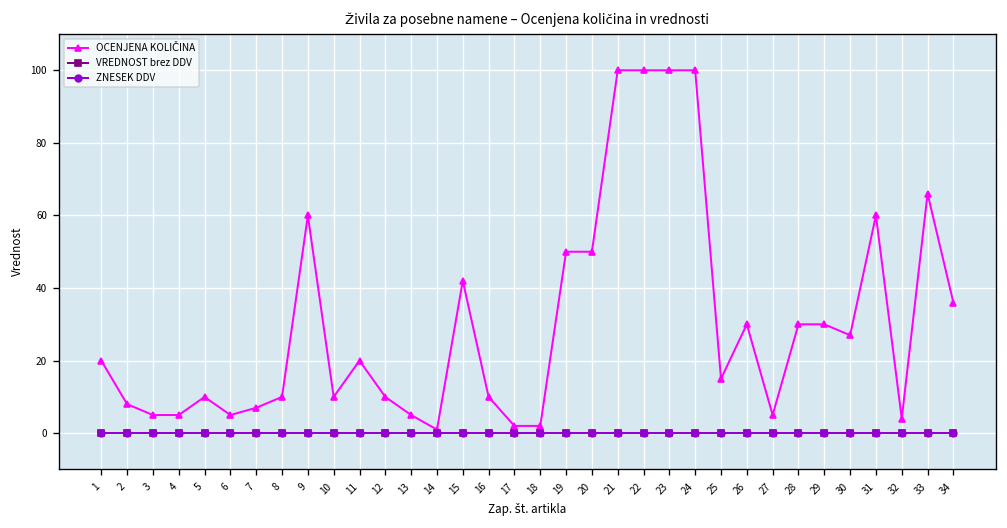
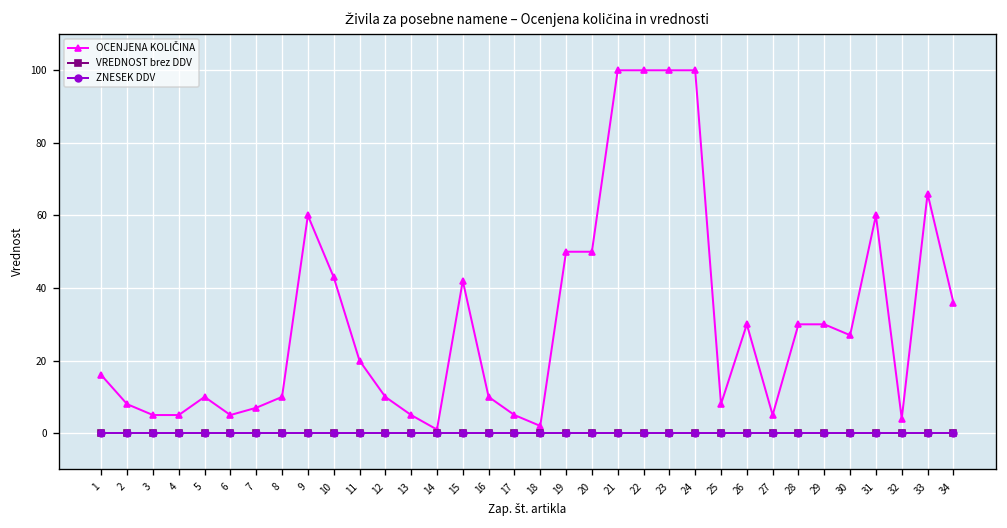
OCENJENA KOLIČINA, 1: 20 -> 16
OCENJENA KOLIČINA, 10: 10 -> 43
OCENJENA KOLIČINA, 17: 2 -> 5
OCENJENA KOLIČINA, 25: 15 -> 8
